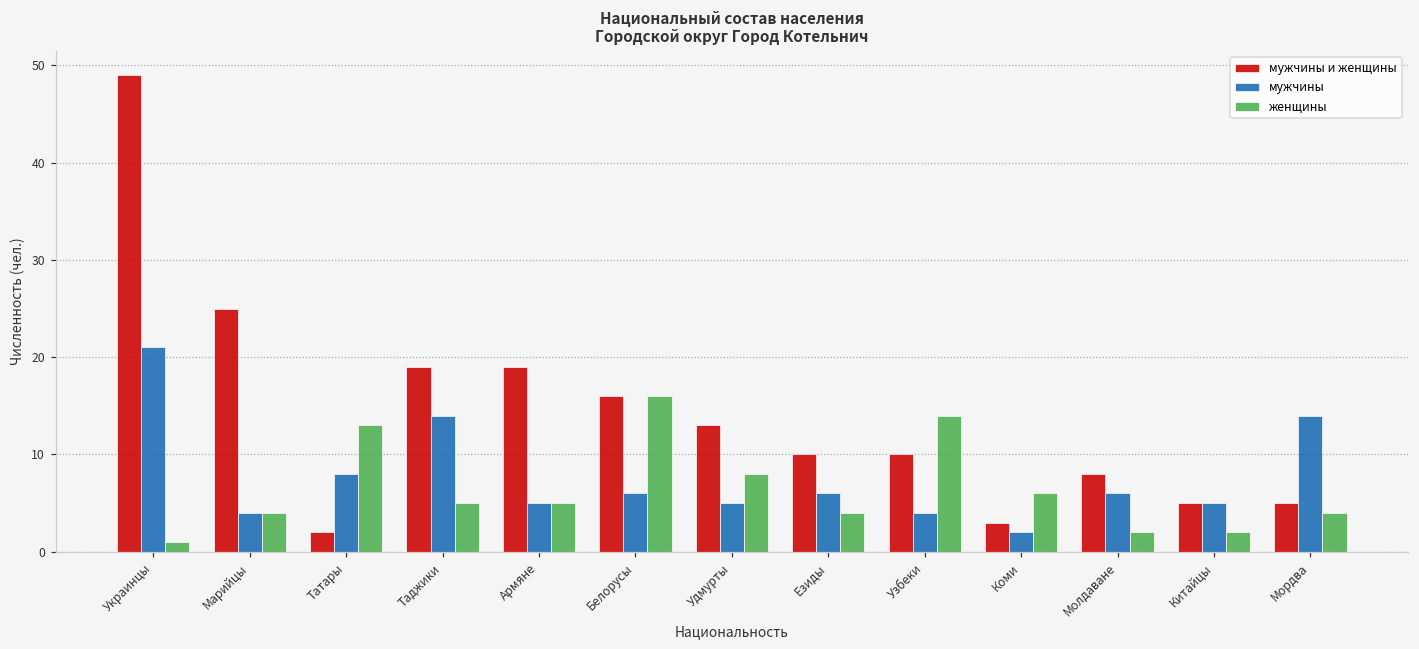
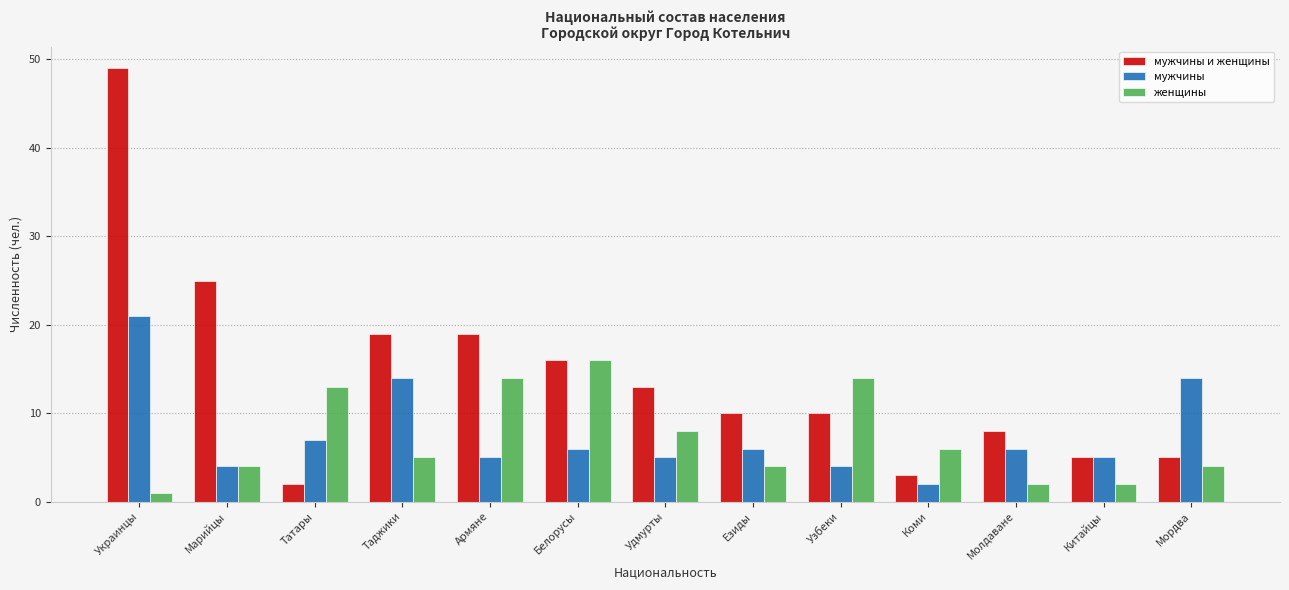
мужчины, Татары: 8 -> 7
женщины, Армяне: 5 -> 14
